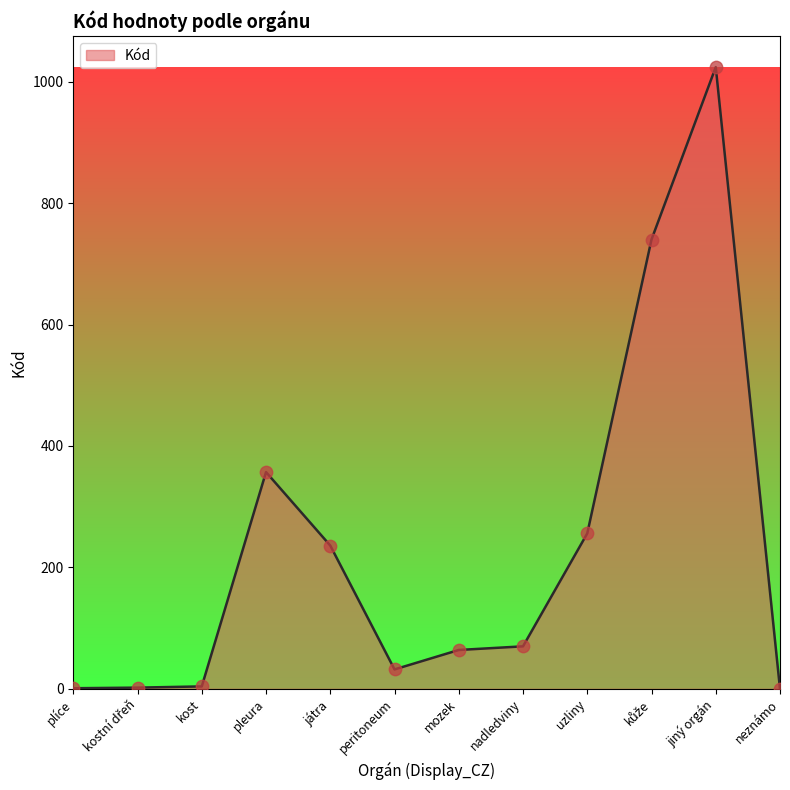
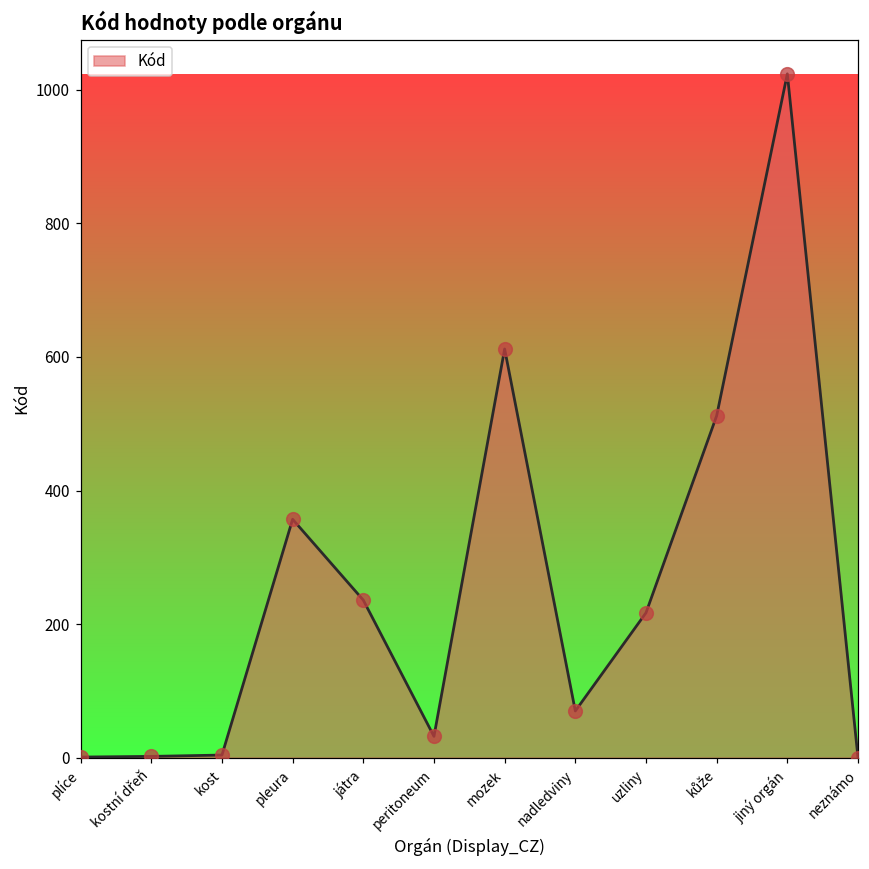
mozek: 60 -> 610
uzliny: 260 -> 220
kůže: 740 -> 510
